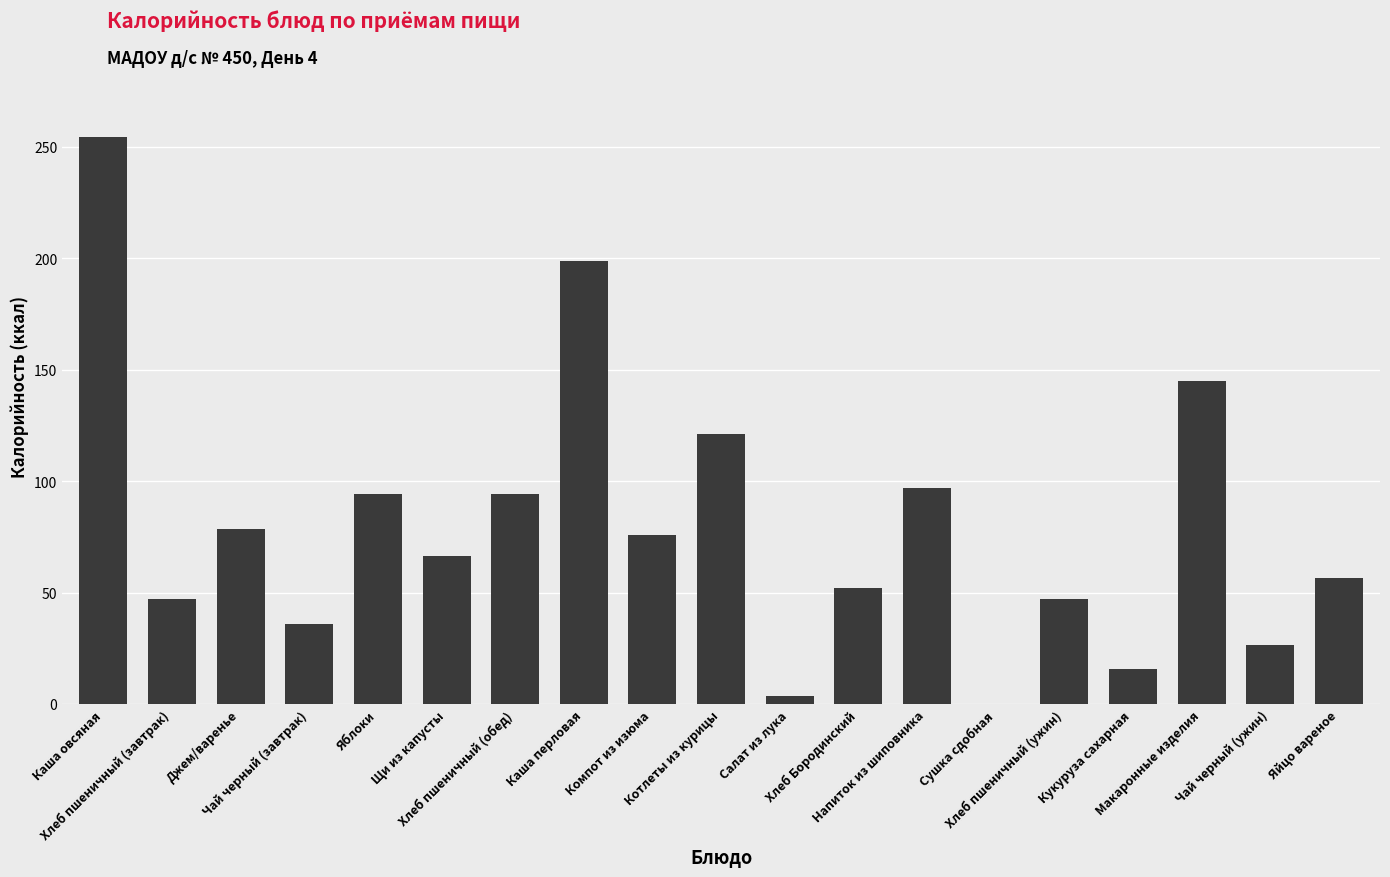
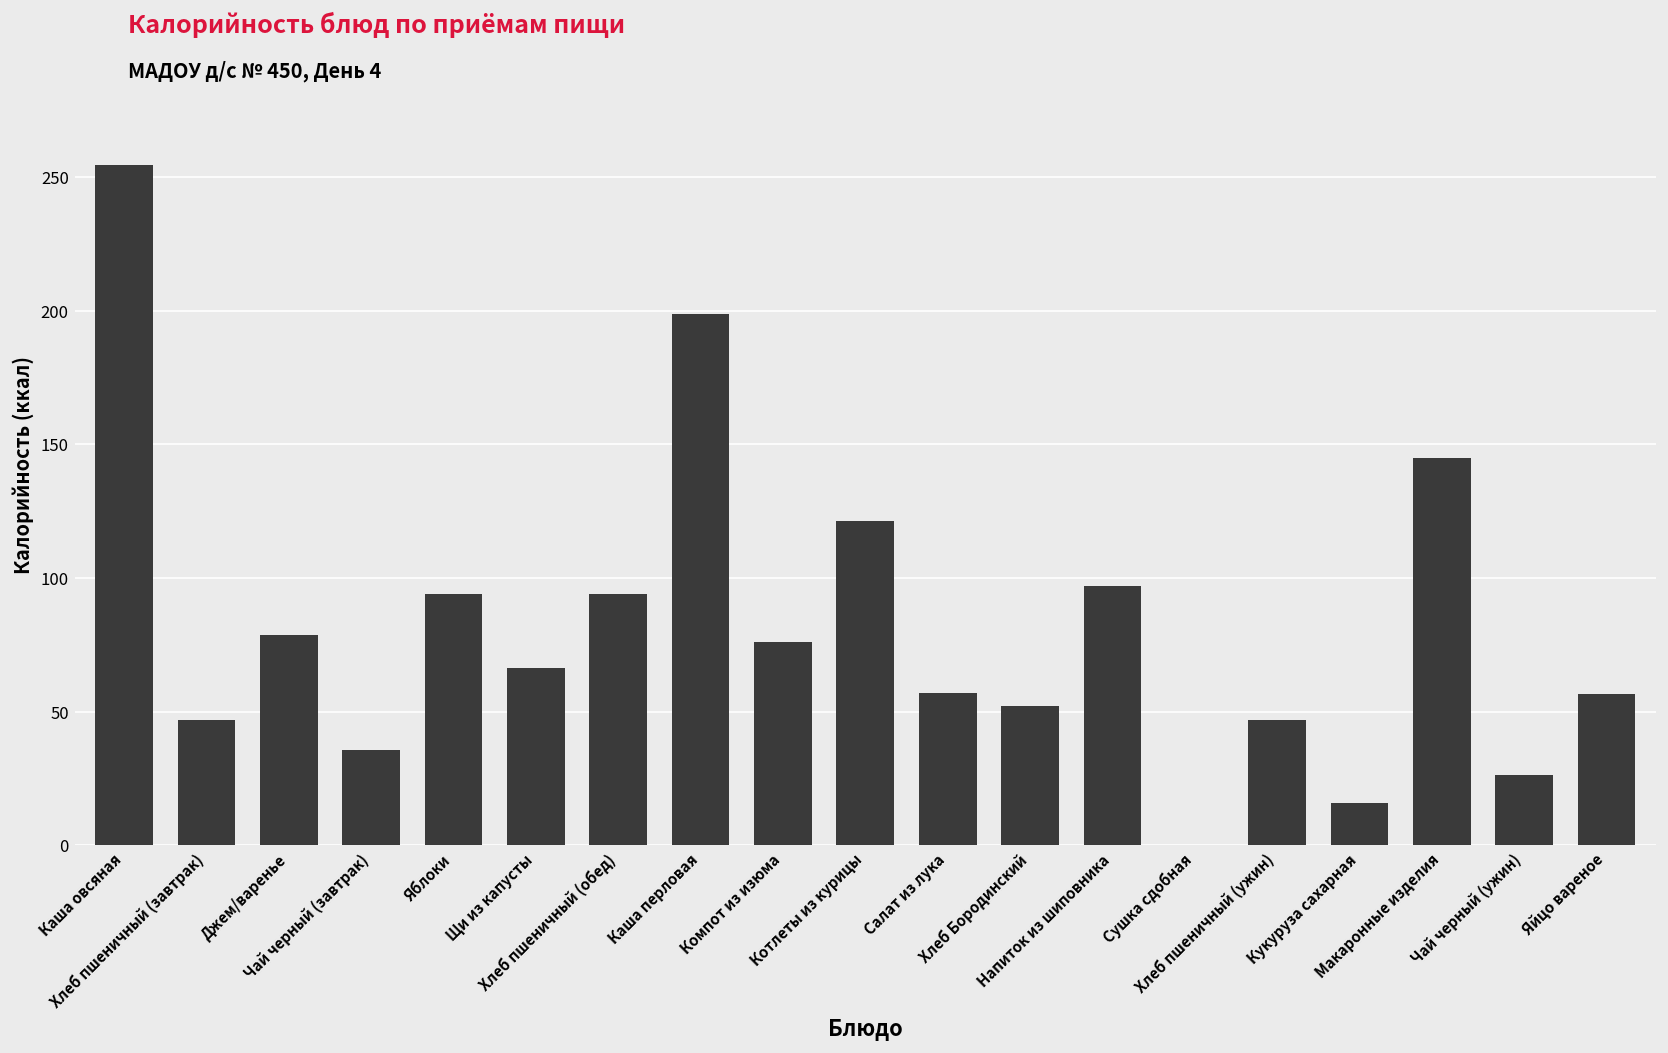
Салат из лука: 4 -> 57
